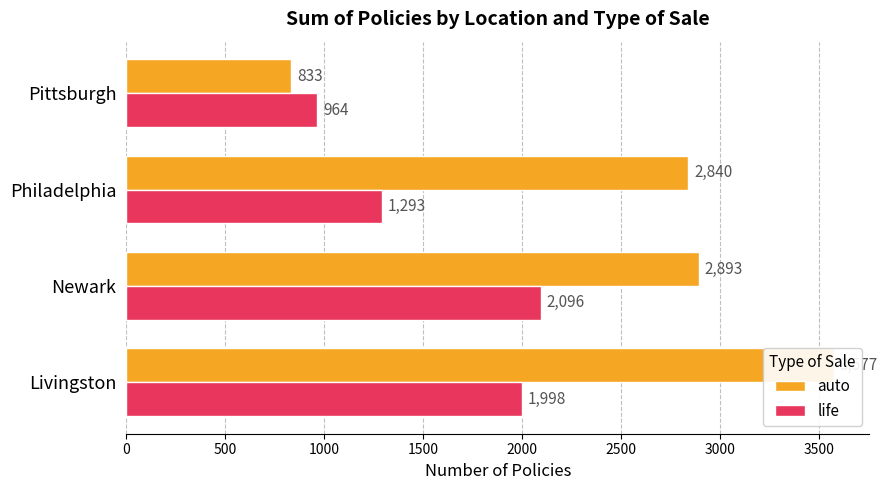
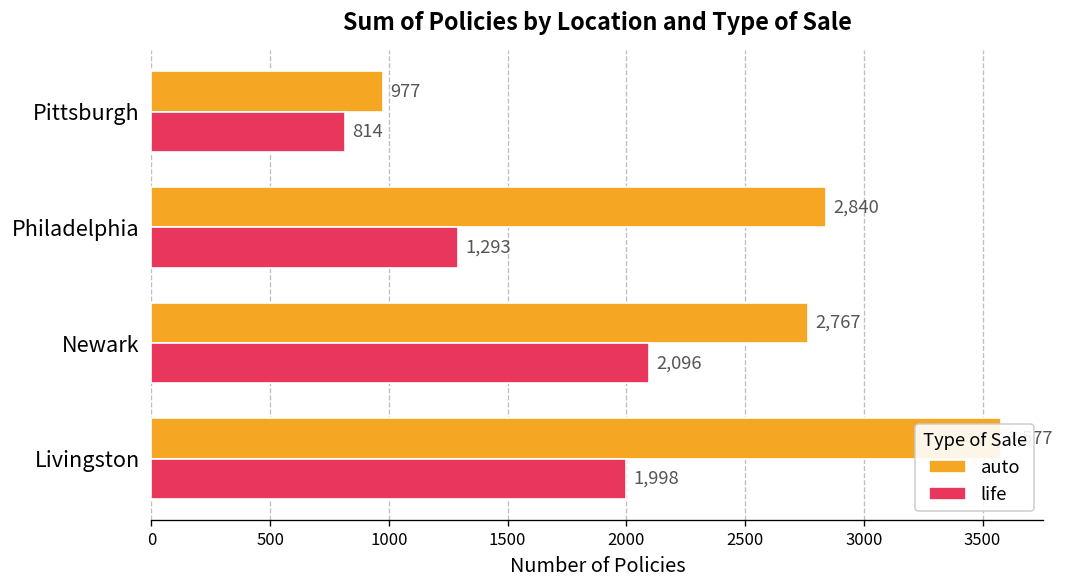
auto, Pittsburgh: 833 -> 977
life, Pittsburgh: 964 -> 814
auto, Newark: 2,893 -> 2,767
